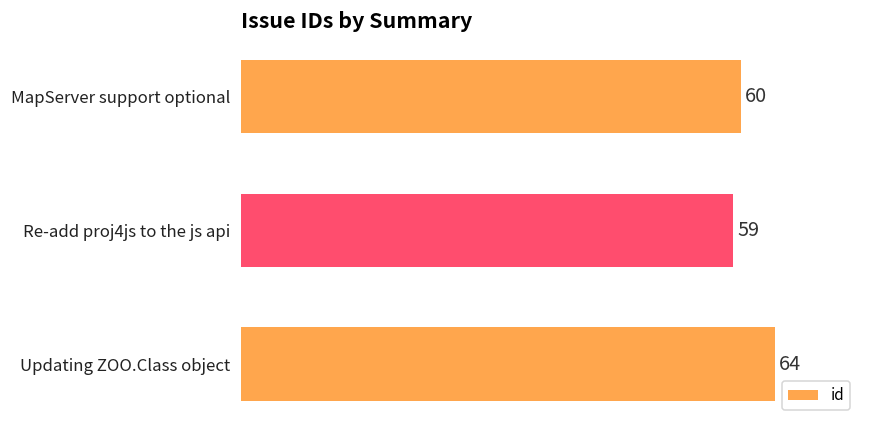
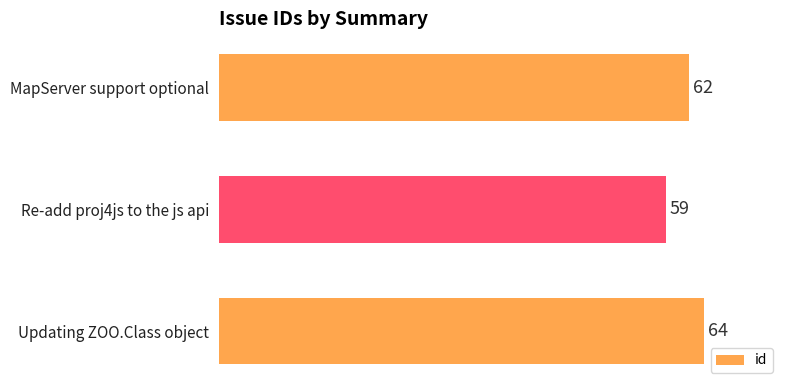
MapServer support optional: 60 -> 62
